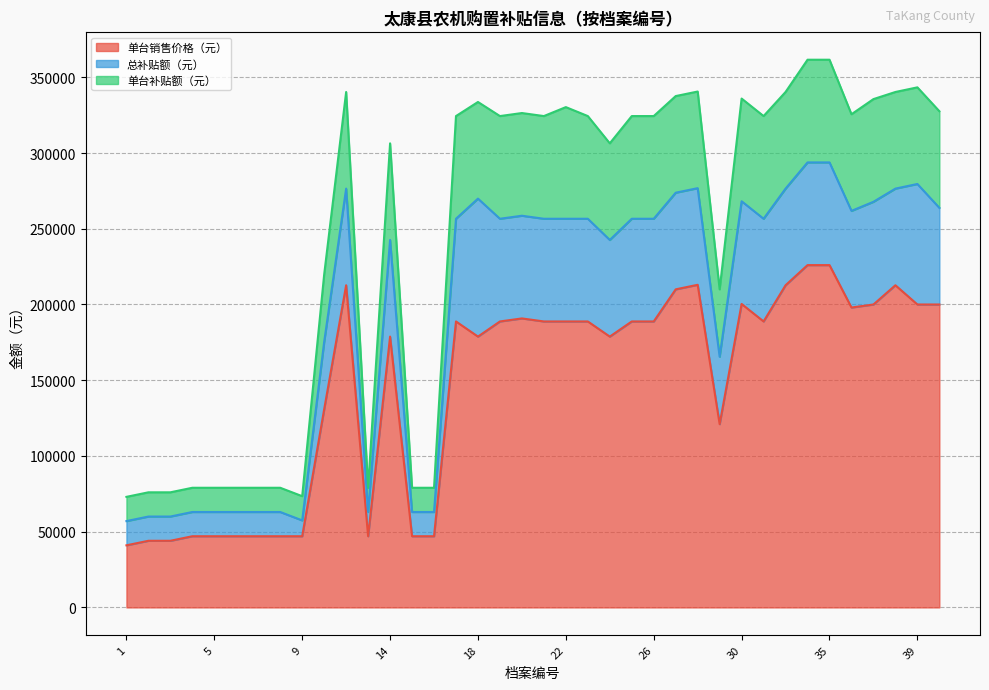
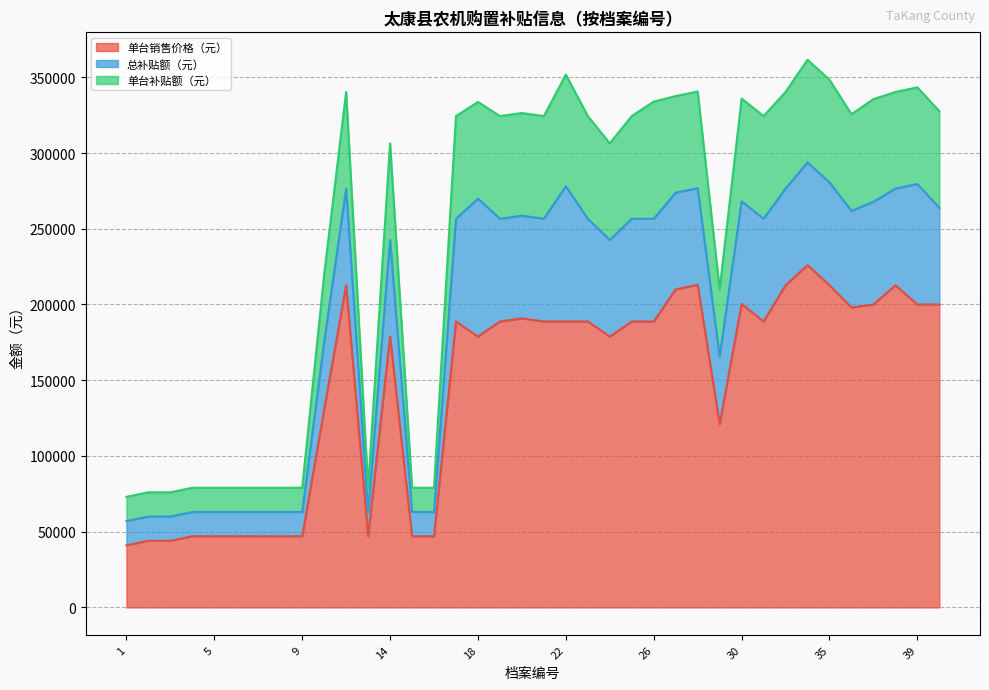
总补贴额（元）, 9: 10000 -> 16000
总补贴额（元）, 22: 68000 -> 89000
单台补贴额（元）, 26: 68000 -> 77000
单台销售价格（元）, 35: 226000 -> 213000
